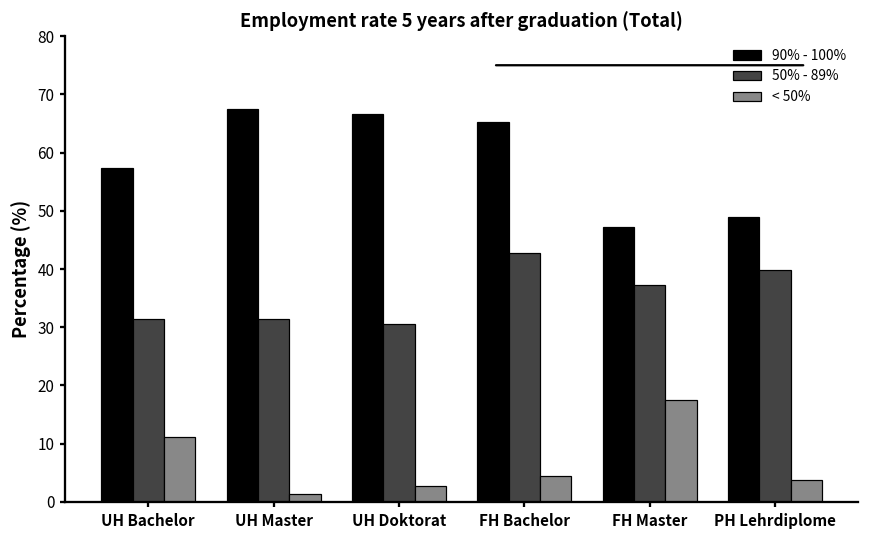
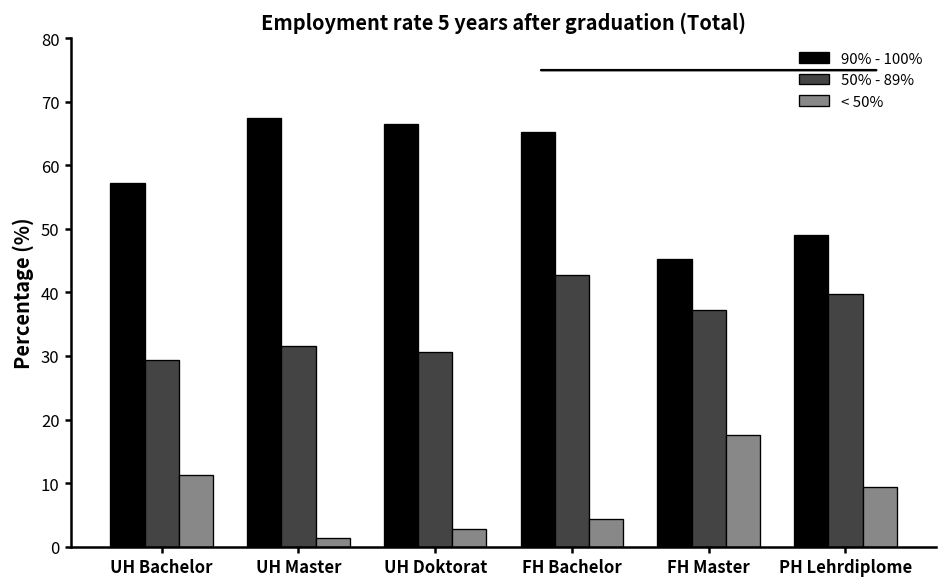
50% - 89%, UH Bachelor: 32 -> 29
90% - 100%, FH Master: 47 -> 45
< 50%, PH Lehrdiplome: 4 -> 9
